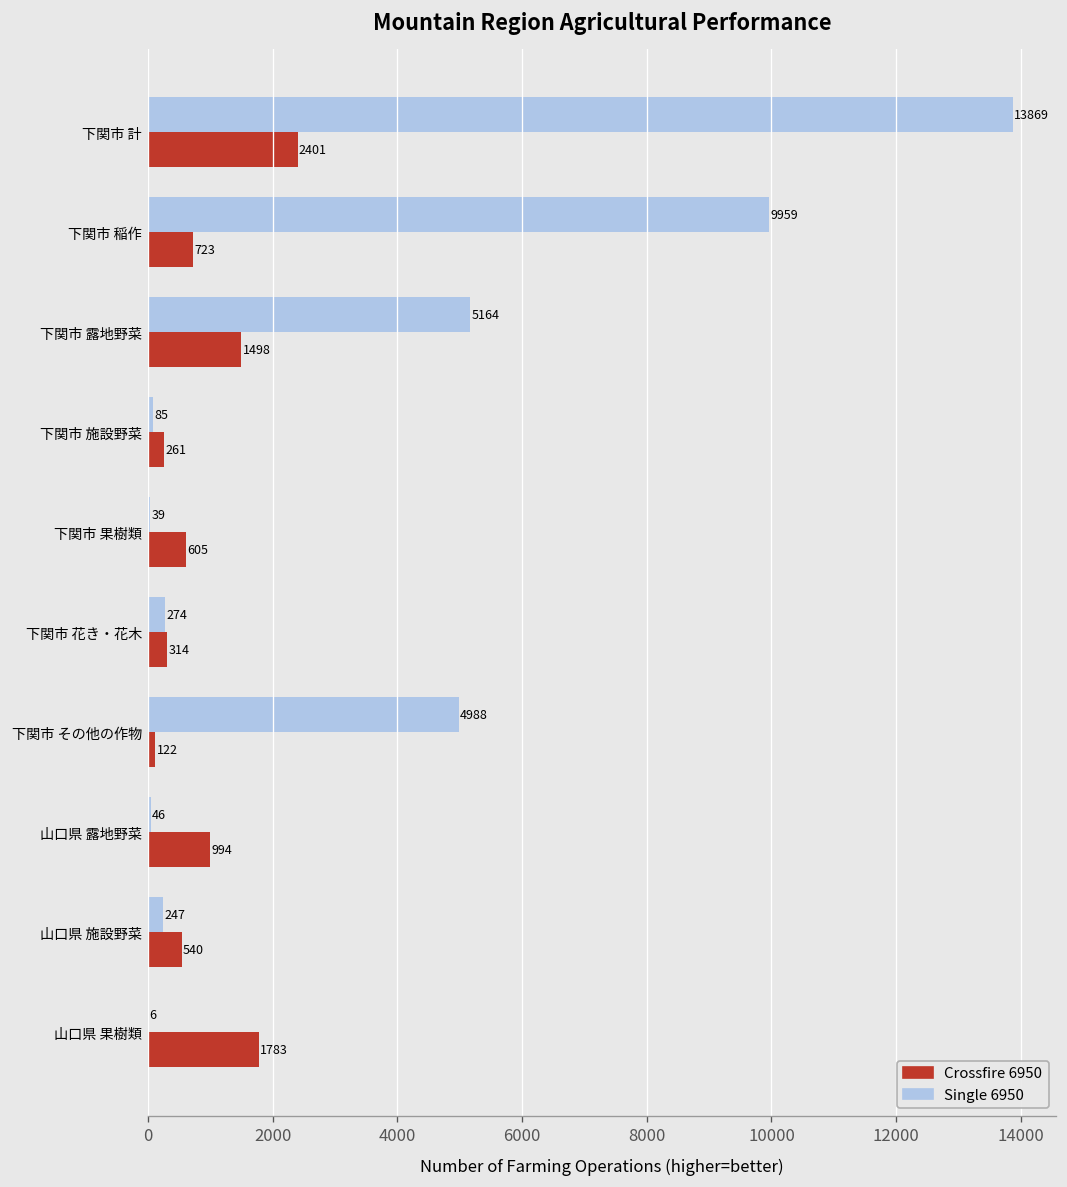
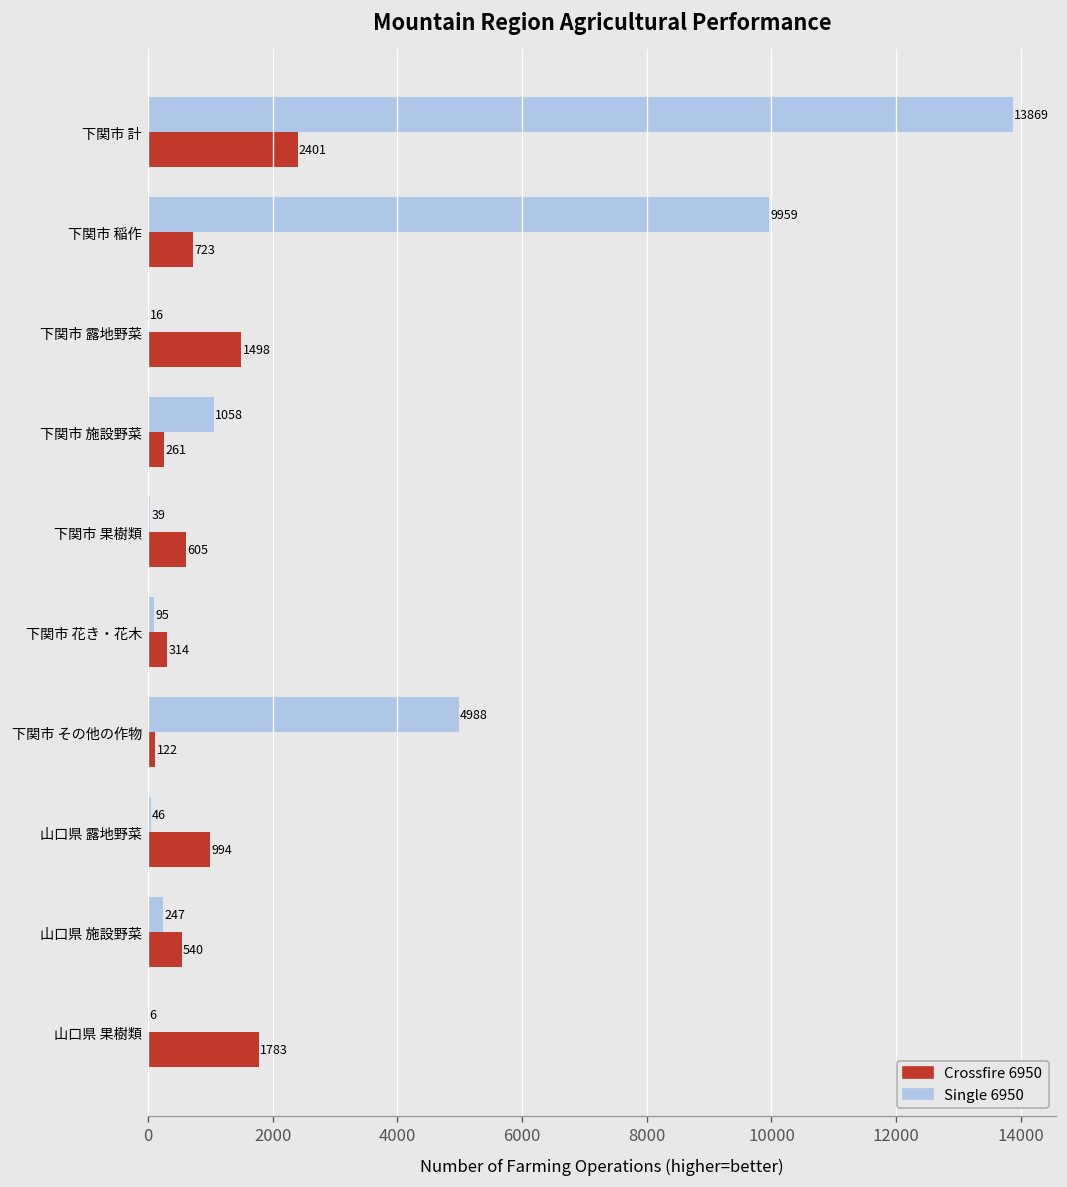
Single 6950, 下関市 露地野菜: 5164 -> 16
Single 6950, 下関市 施設野菜: 85 -> 1058
Single 6950, 下関市 花き・花木: 274 -> 95
